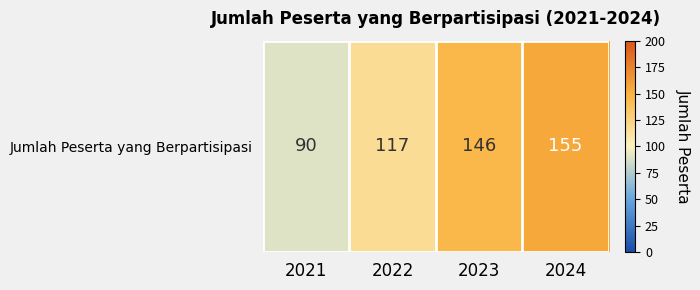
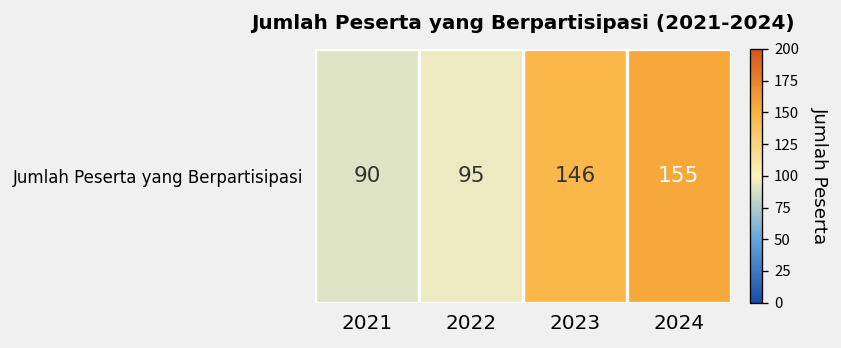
Jumlah Peserta yang Berpartisipasi, 2022: 117 -> 95
